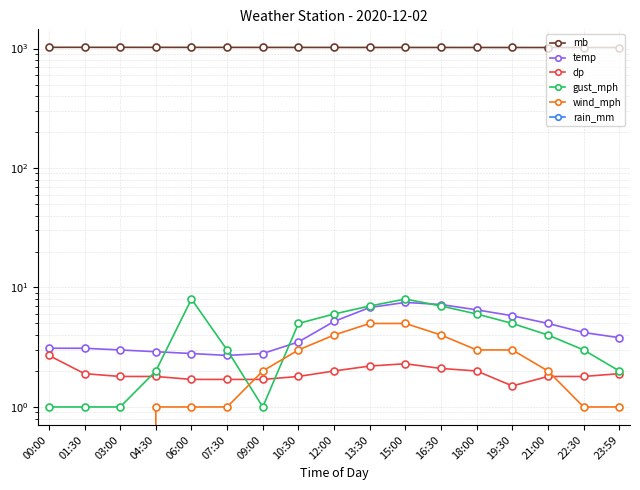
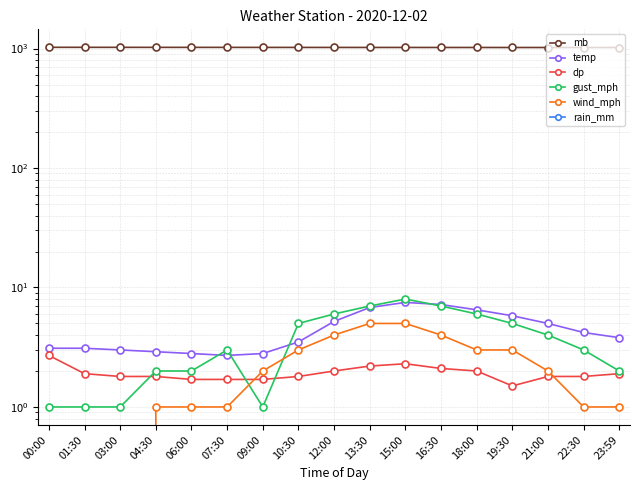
gust_mph, 06:00: 8 -> 2
